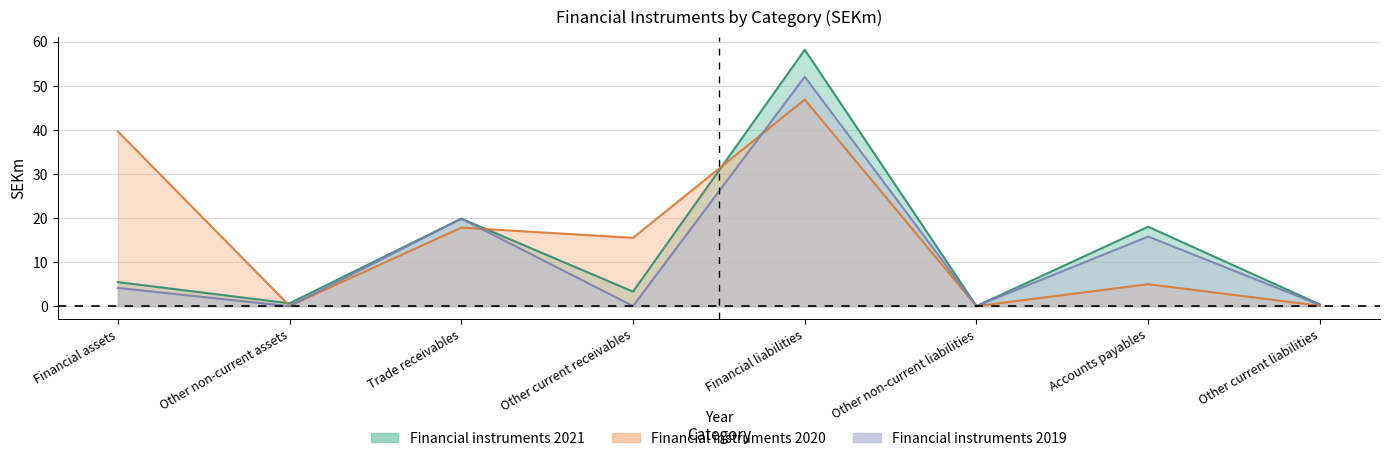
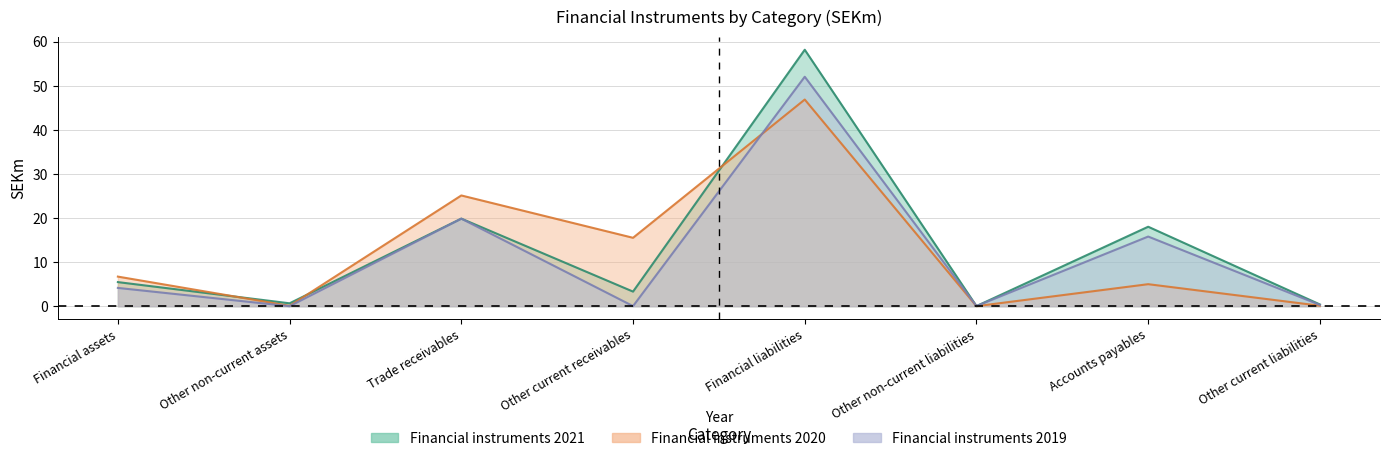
Financial instruments 2020, Financial assets: 40 -> 7
Financial instruments 2020, Trade receivables: 18 -> 25
